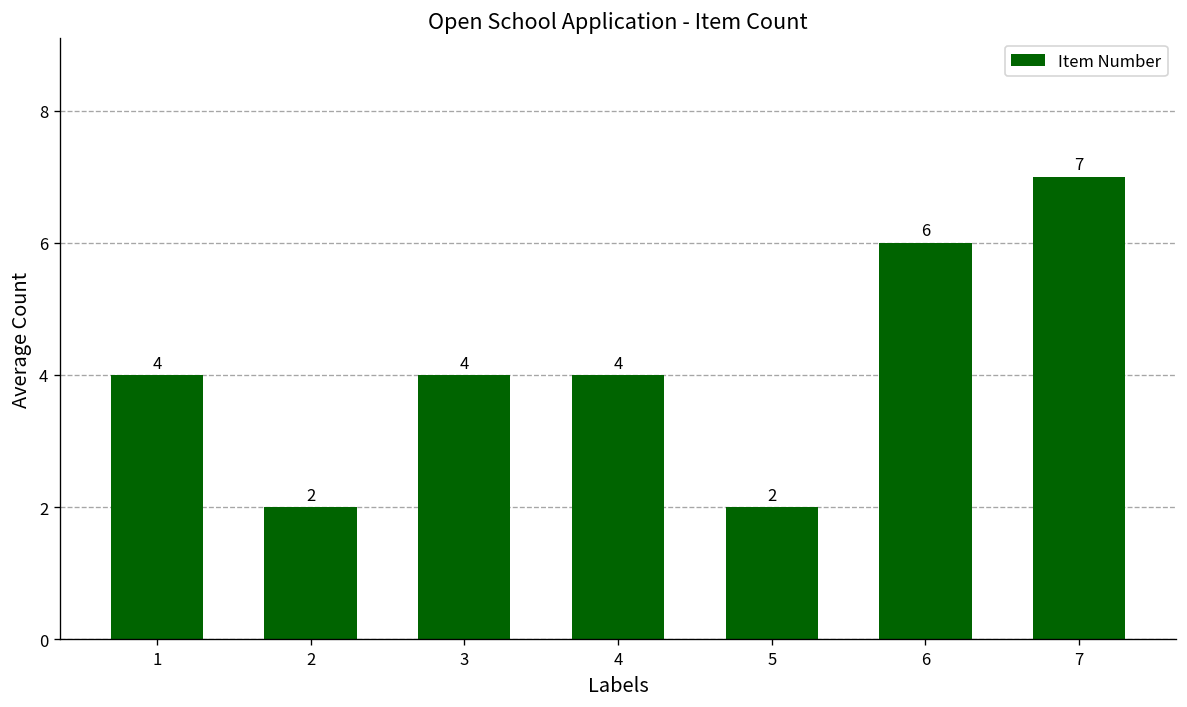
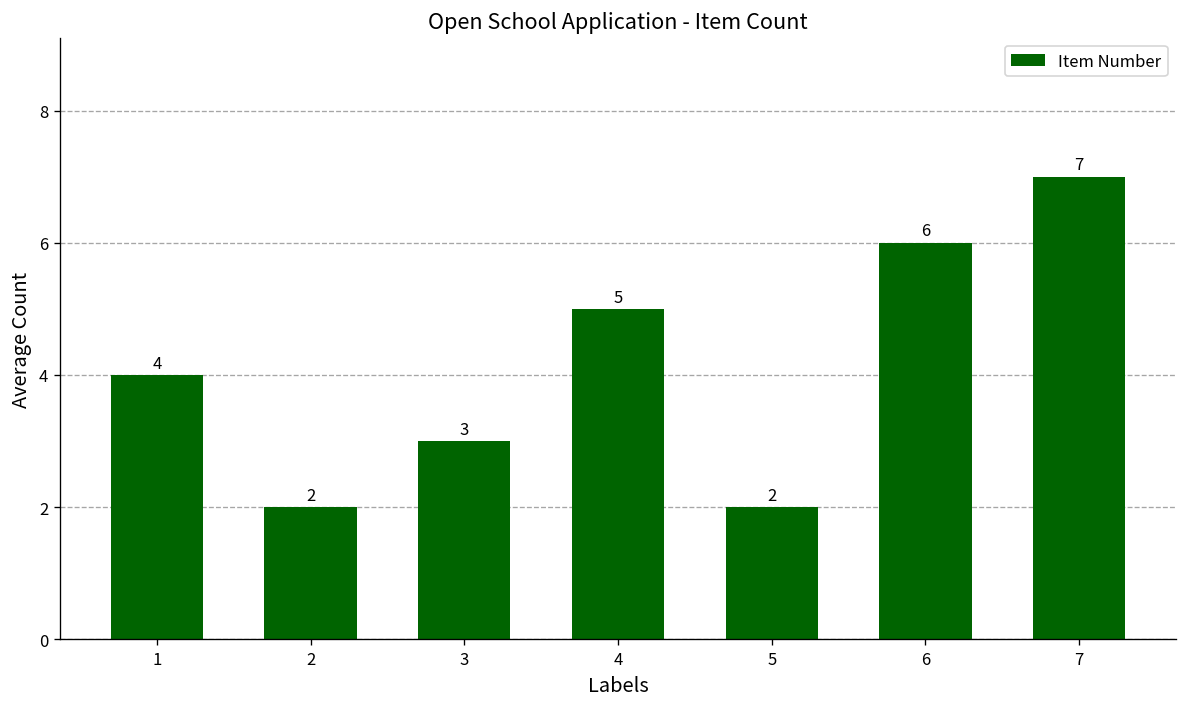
3: 4 -> 3
4: 4 -> 5
